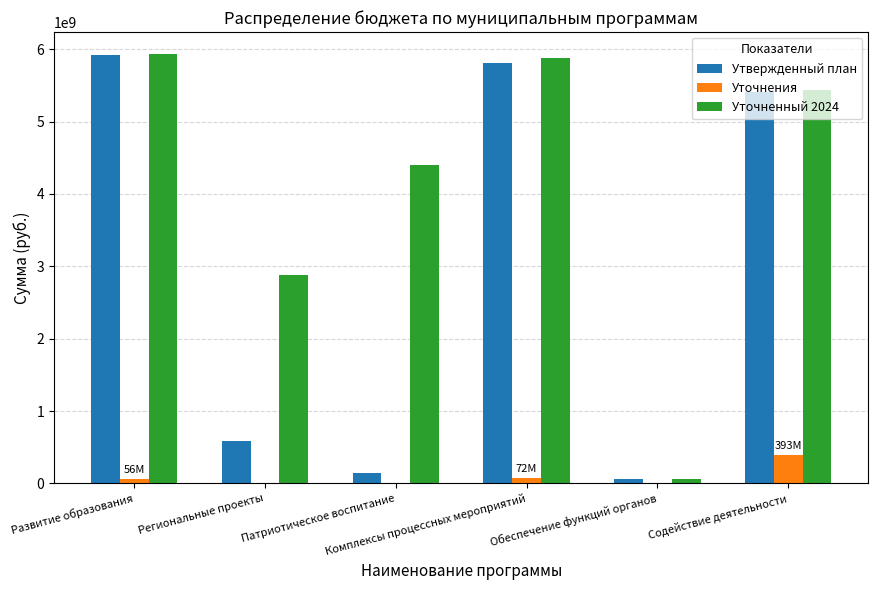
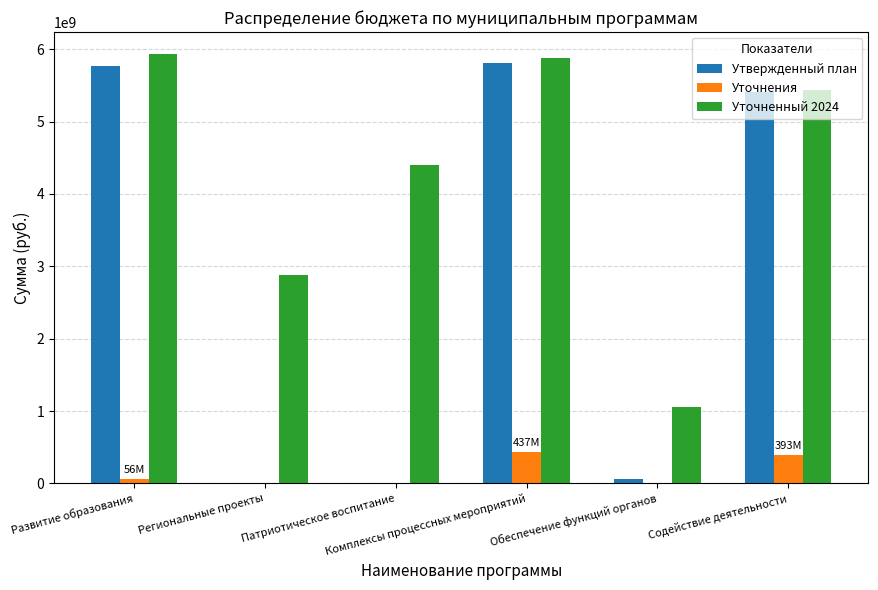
Утвержденный план, Развитие образования: 5900000000 -> 5800000000
Утвержденный план, Региональные проекты: 600000000 -> 0
Утвержденный план, Патриотическое воспитание: 100000000 -> 0
Уточнения, Комплексы процессных мероприятий: 72M -> 437M
Уточненный 2024, Обеспечение функций органов: 100000000 -> 1100000000
